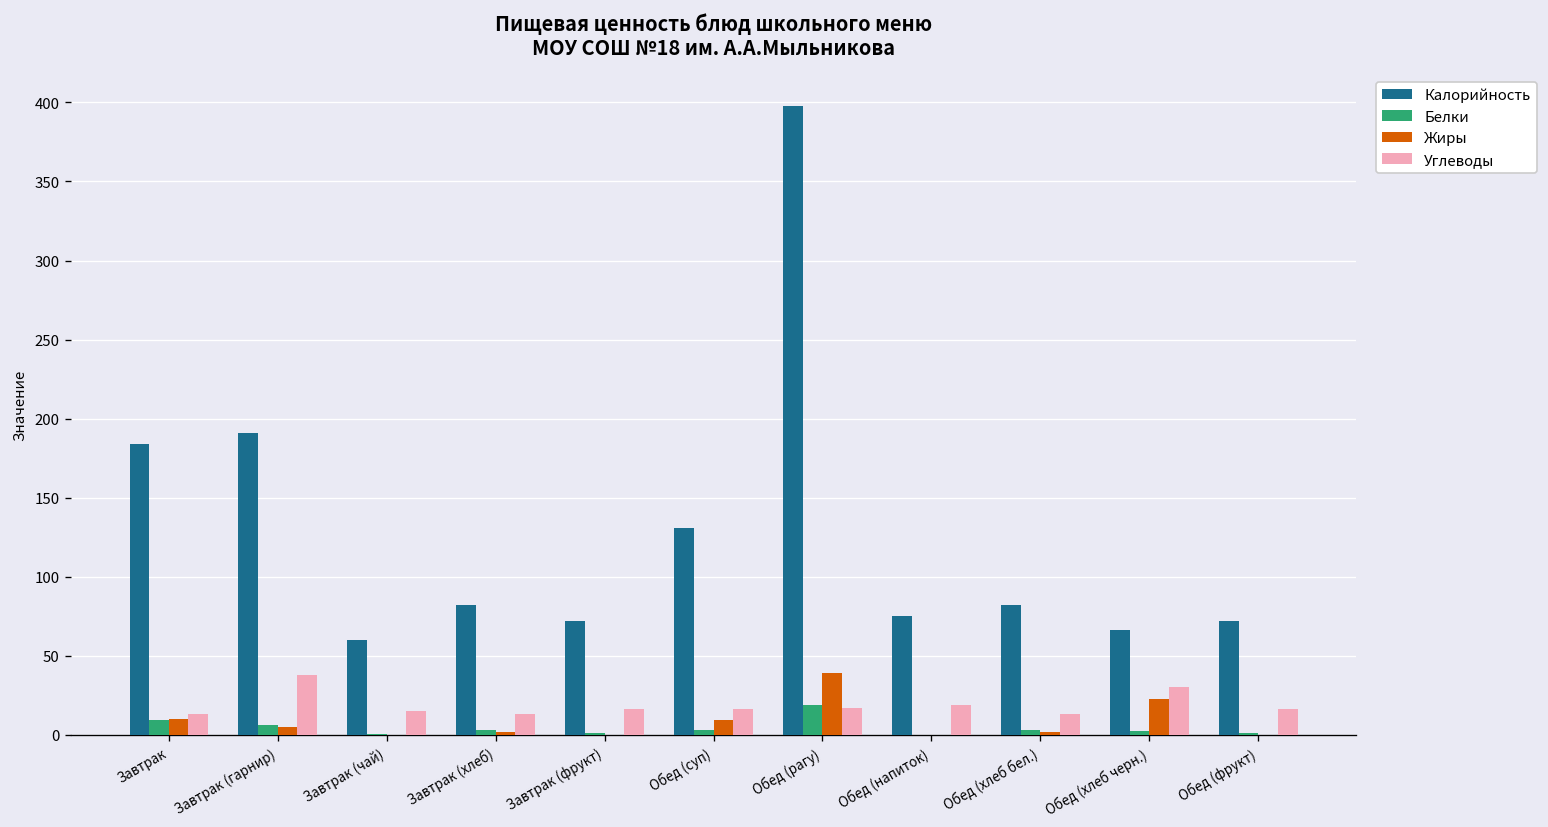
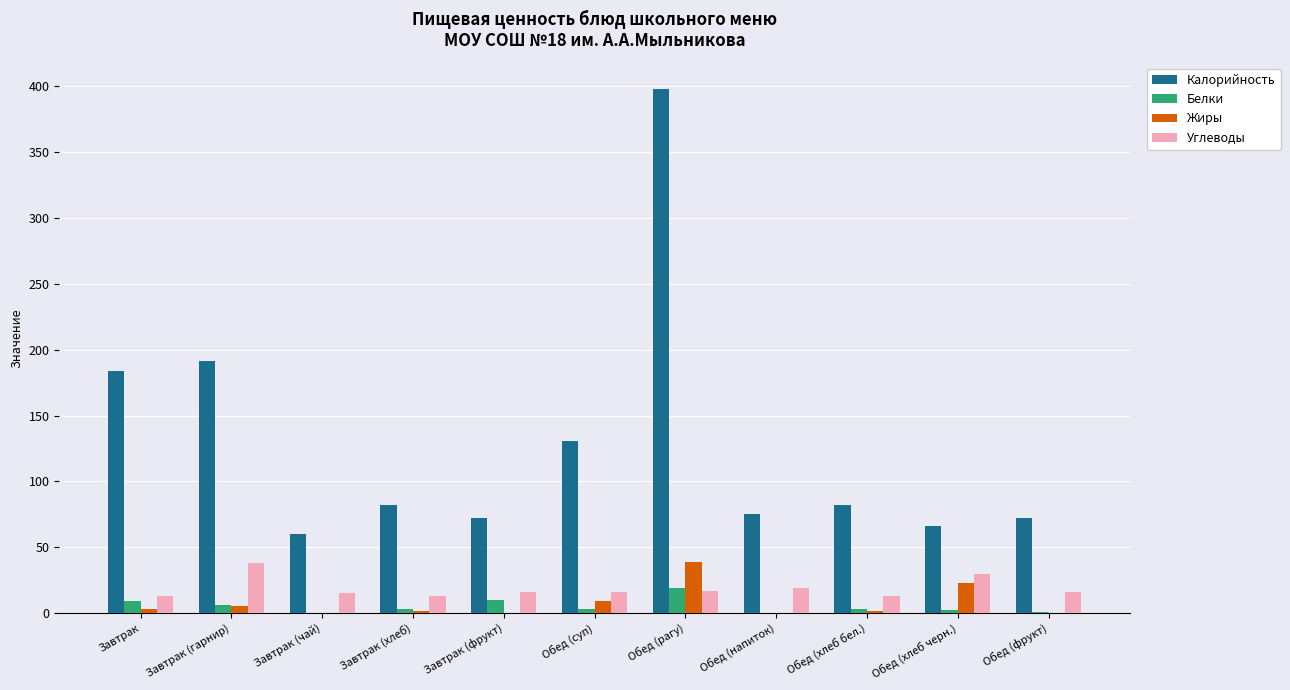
Жиры, Завтрак: 10 -> 3
Белки, Завтрак (фрукт): 1 -> 10
